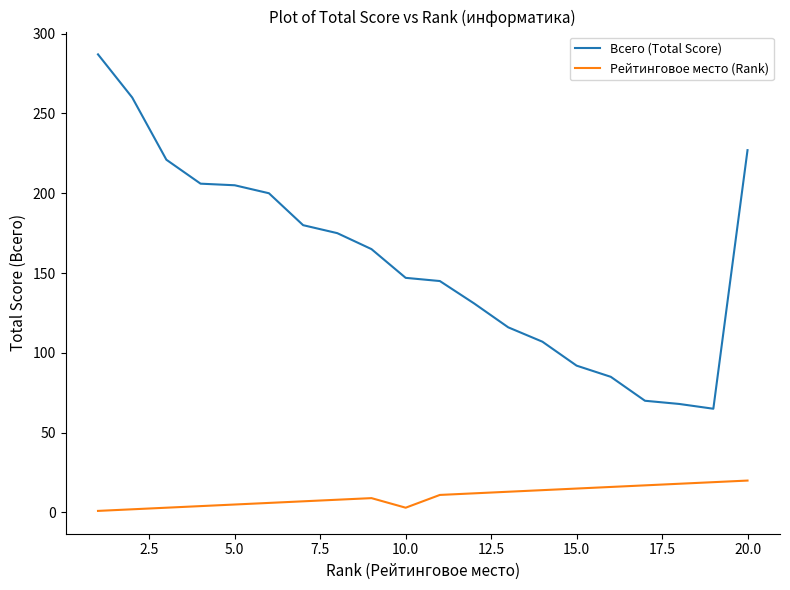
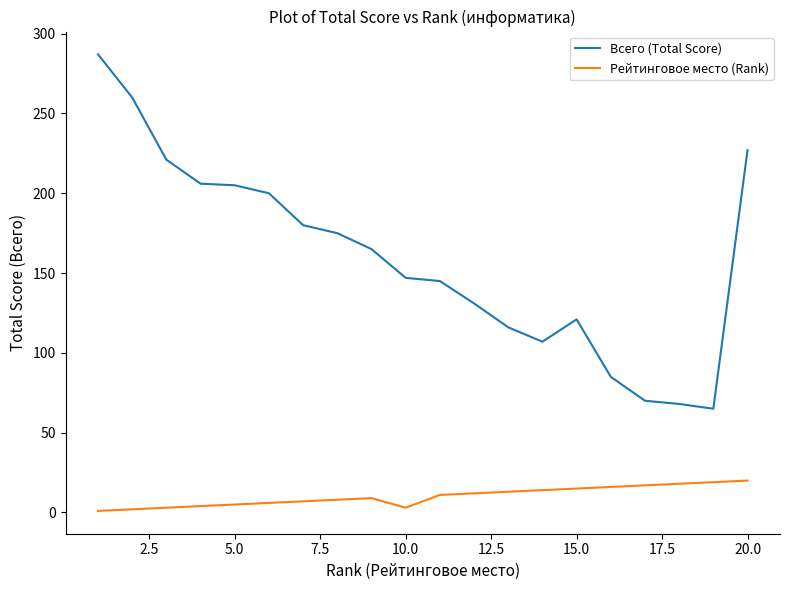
Всего (Total Score), 15.0: 92 -> 121
